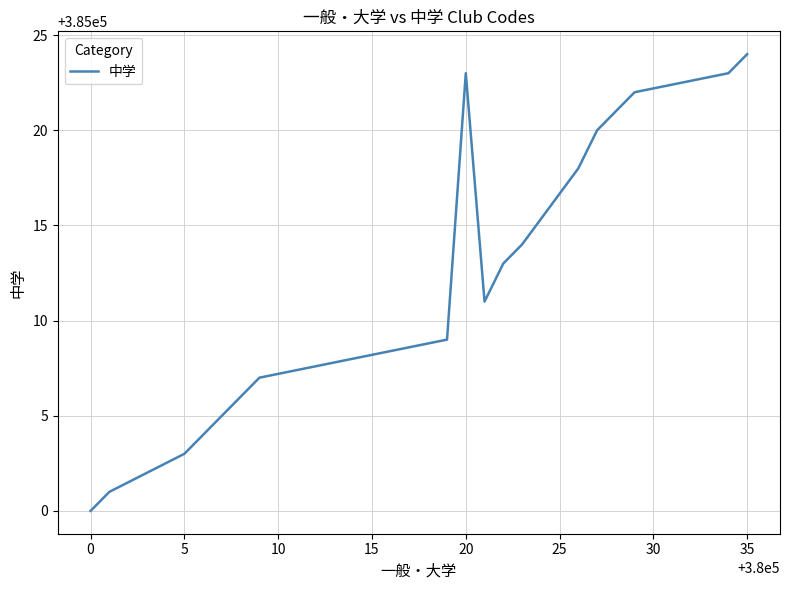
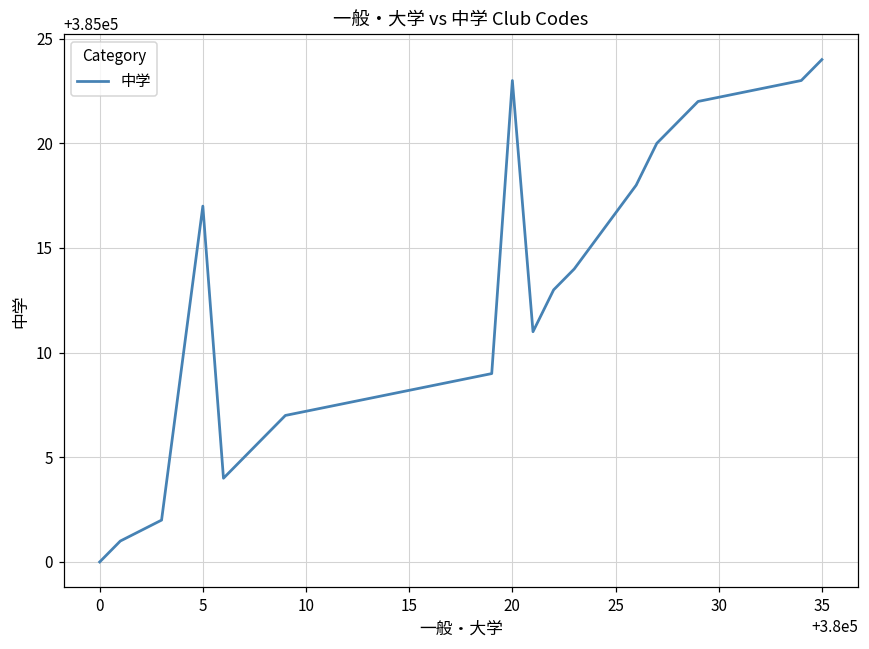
5: 385003 -> 385017
